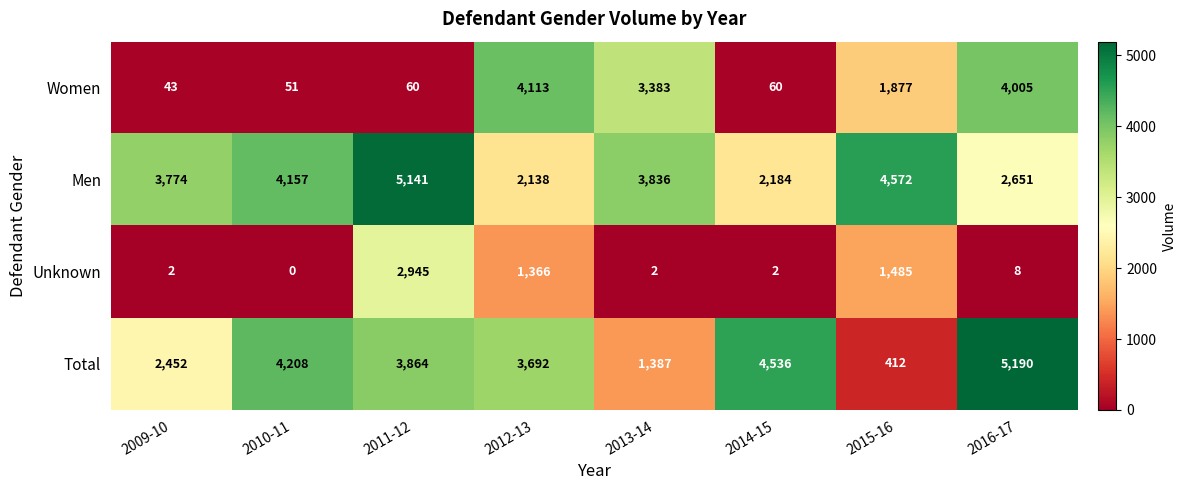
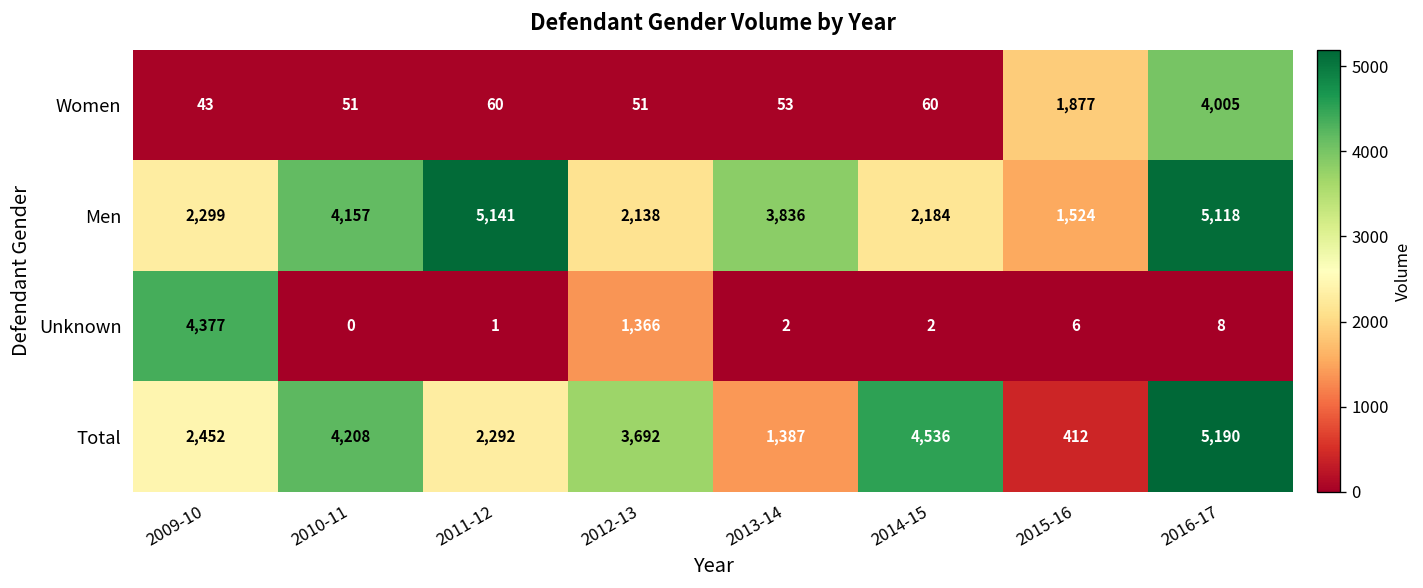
Women, 2012-13: 4,113 -> 51
Women, 2013-14: 3,383 -> 53
Men, 2009-10: 3,774 -> 2,299
Men, 2015-16: 4,572 -> 1,524
Men, 2016-17: 2,651 -> 5,118
Unknown, 2009-10: 2 -> 4,377
Unknown, 2011-12: 2,945 -> 1
Unknown, 2015-16: 1,485 -> 6
Total, 2011-12: 3,864 -> 2,292
